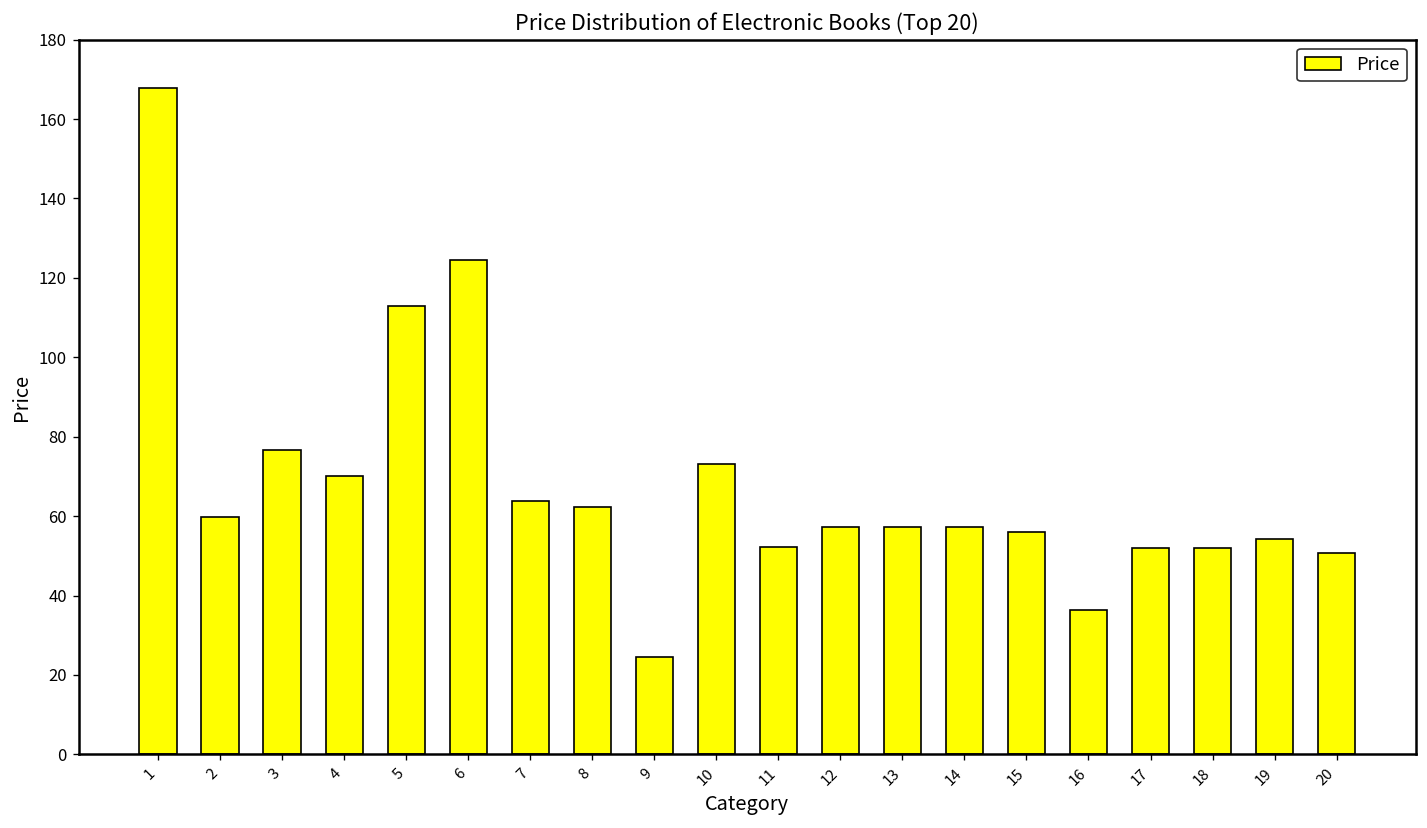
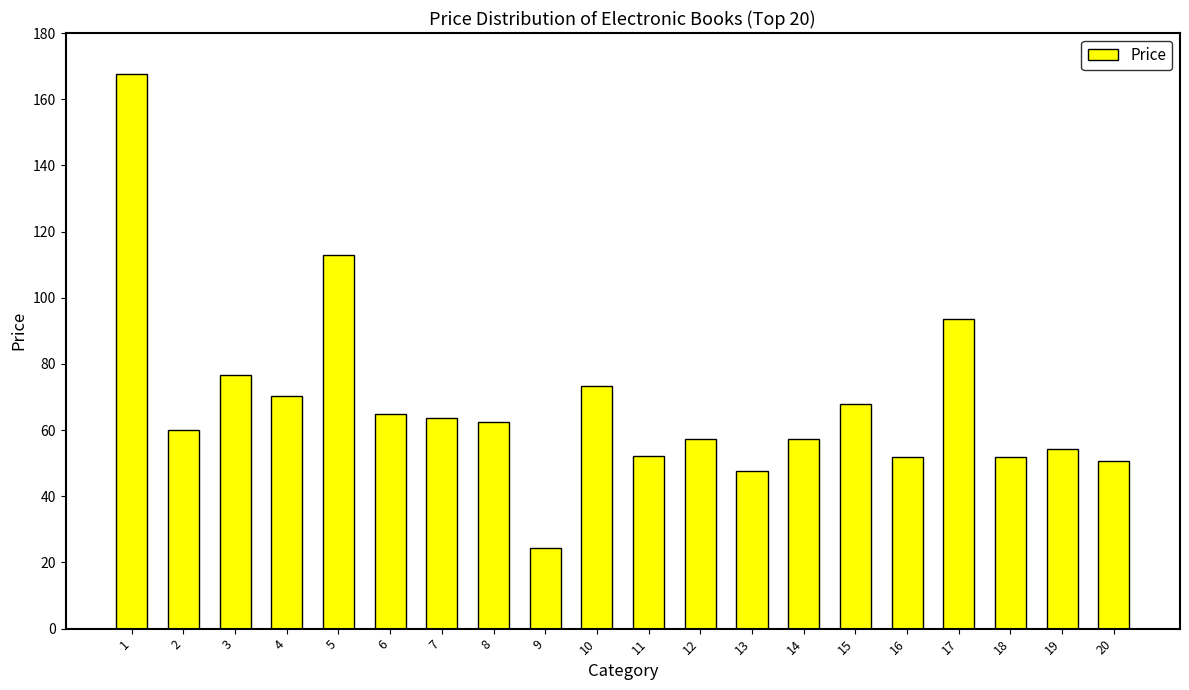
6: 125 -> 65
13: 57 -> 48
15: 56 -> 68
16: 36 -> 52
17: 52 -> 94
